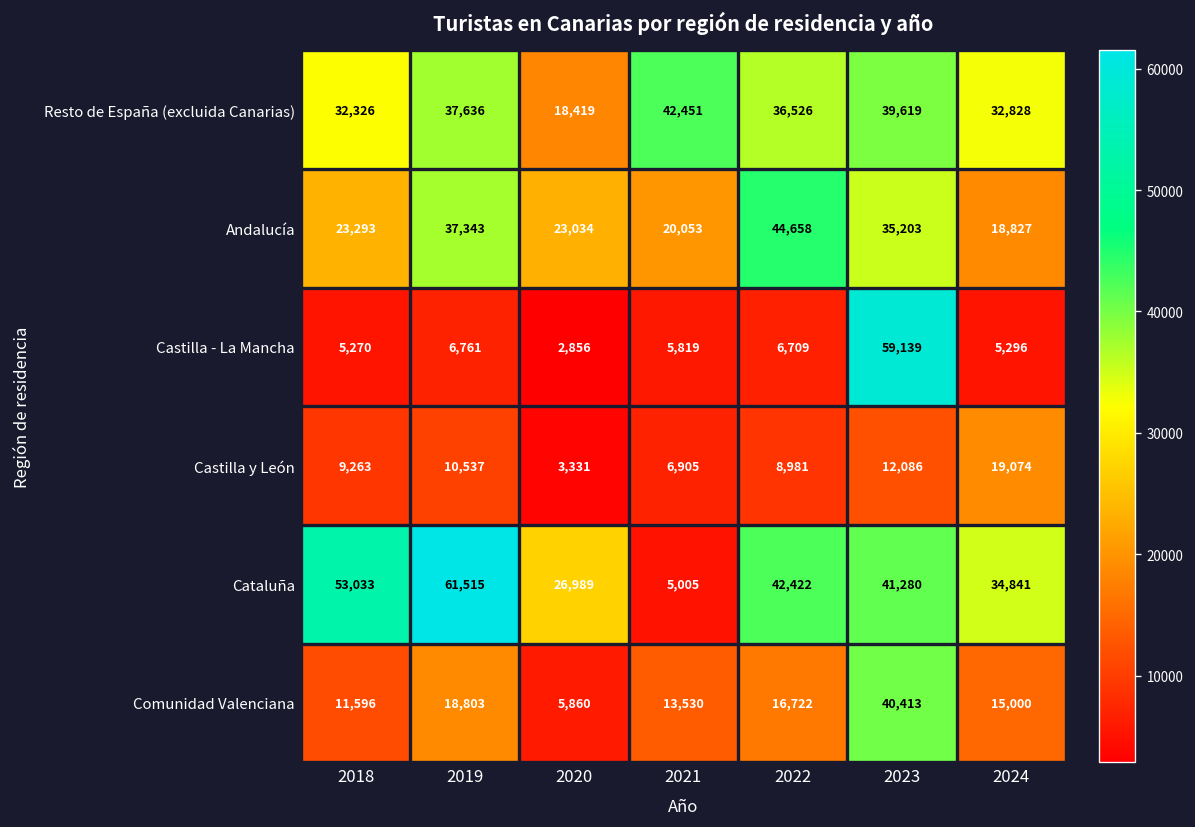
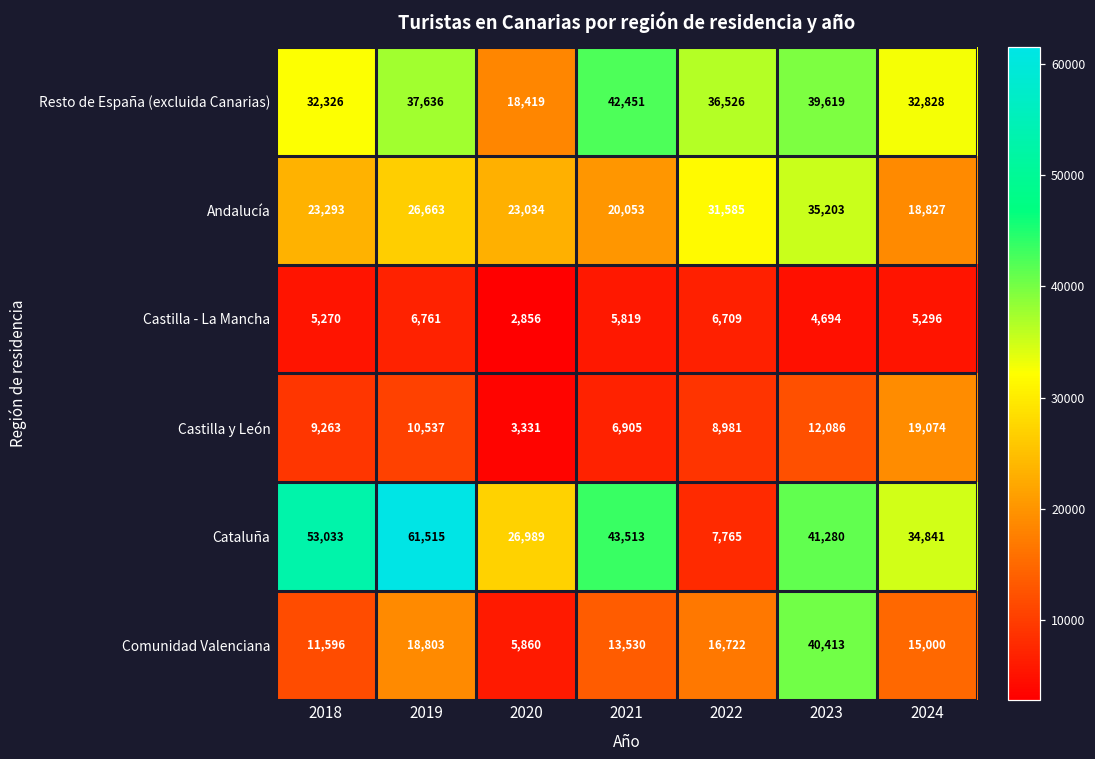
Andalucía, 2019: 37,343 -> 26,663
Andalucía, 2022: 44,658 -> 31,585
Castilla - La Mancha, 2023: 59,139 -> 4,694
Cataluña, 2021: 5,005 -> 43,513
Cataluña, 2022: 42,422 -> 7,765
